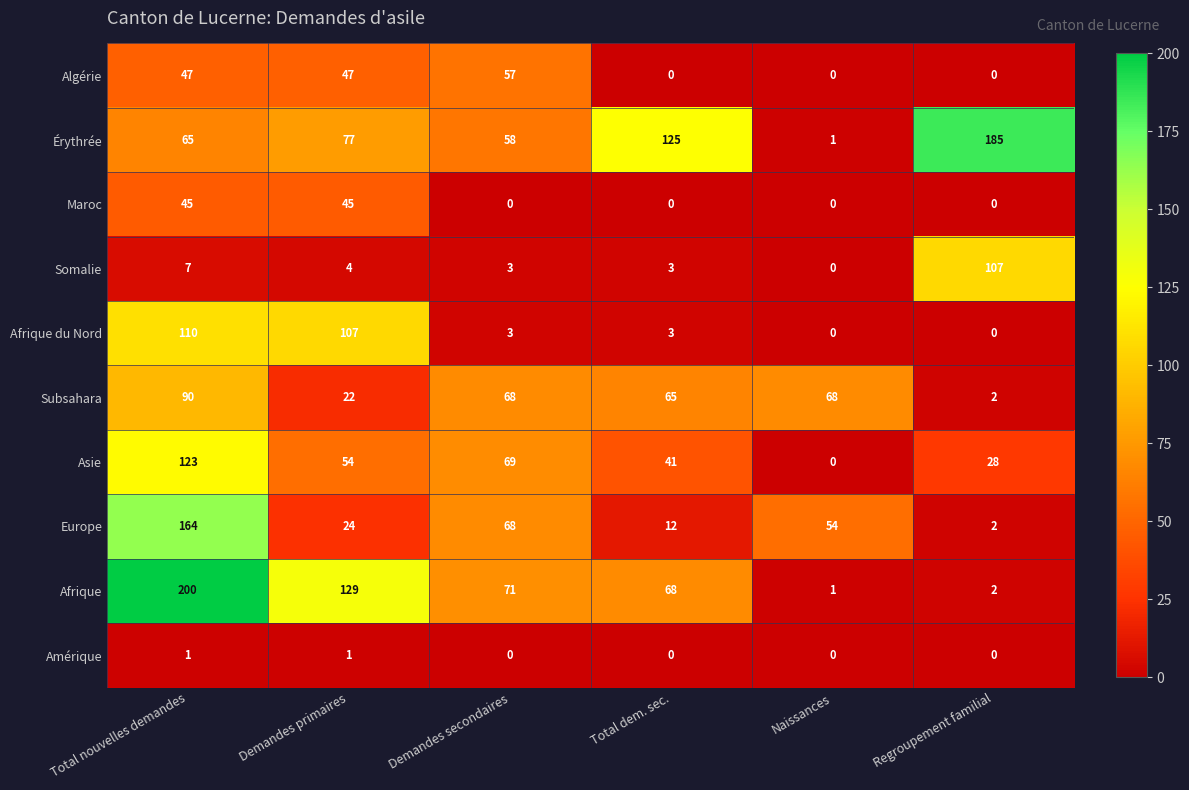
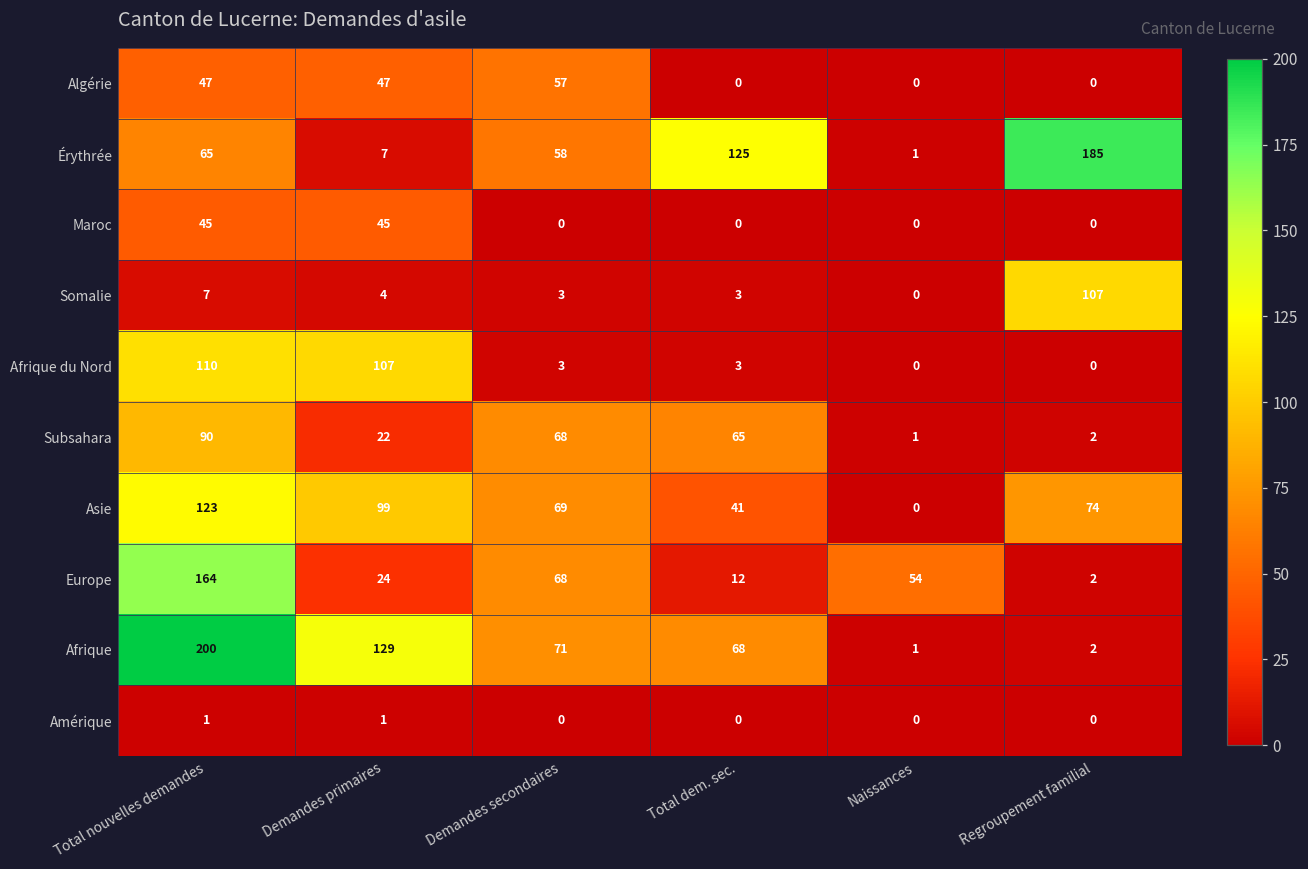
Érythrée, Demandes primaires: 77 -> 7
Subsahara, Naissances: 68 -> 1
Asie, Demandes primaires: 54 -> 99
Asie, Regroupement familial: 28 -> 74
